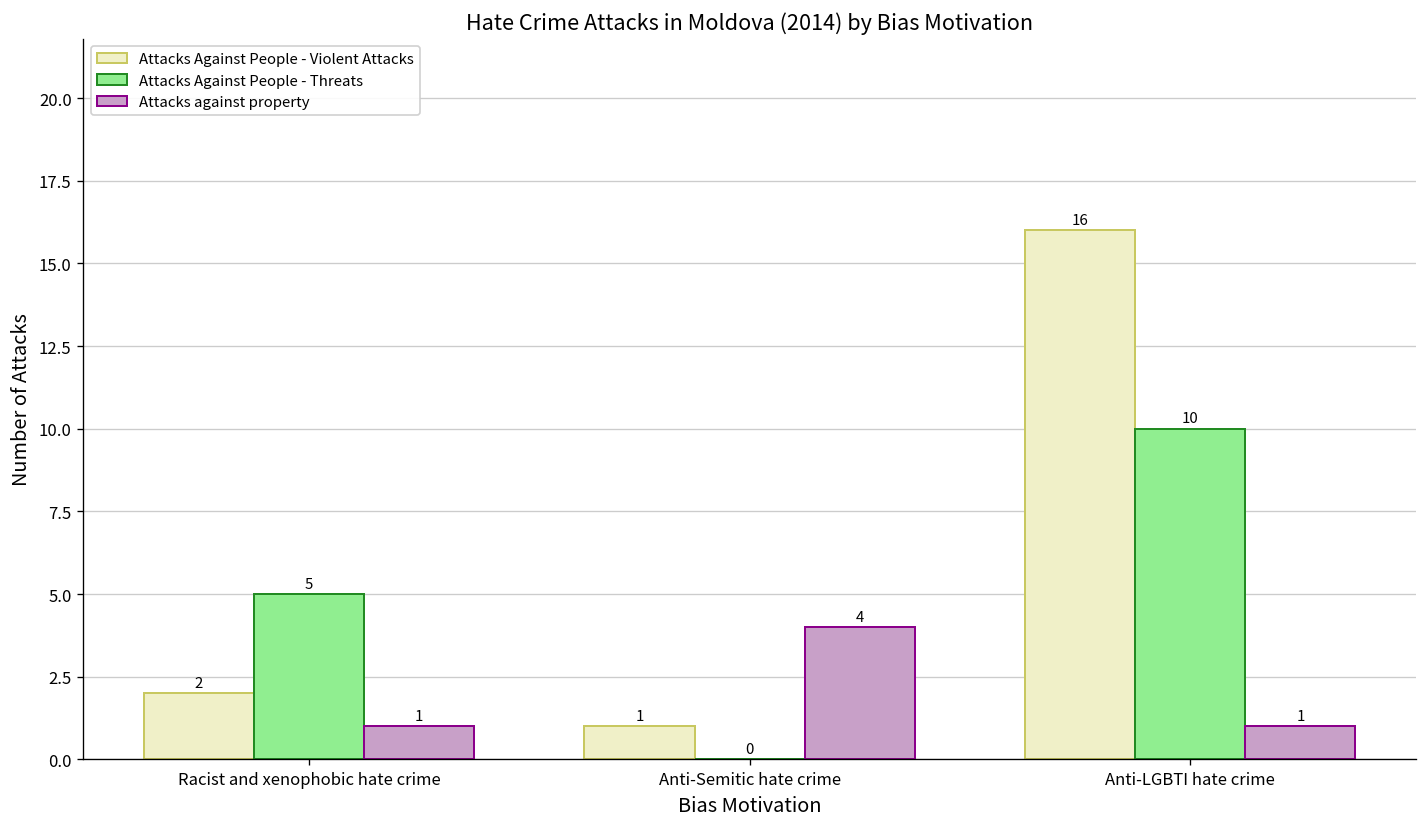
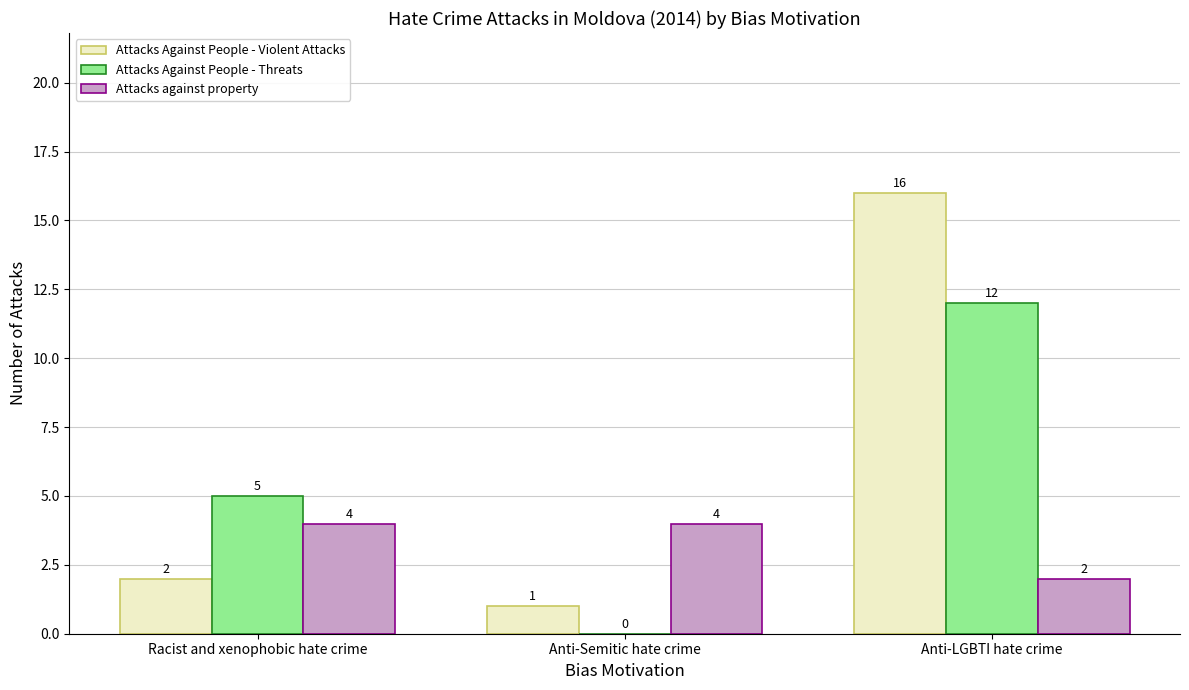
Attacks against property, Racist and xenophobic hate crime: 1 -> 4
Attacks Against People - Threats, Anti-LGBTI hate crime: 10 -> 12
Attacks against property, Anti-LGBTI hate crime: 1 -> 2
